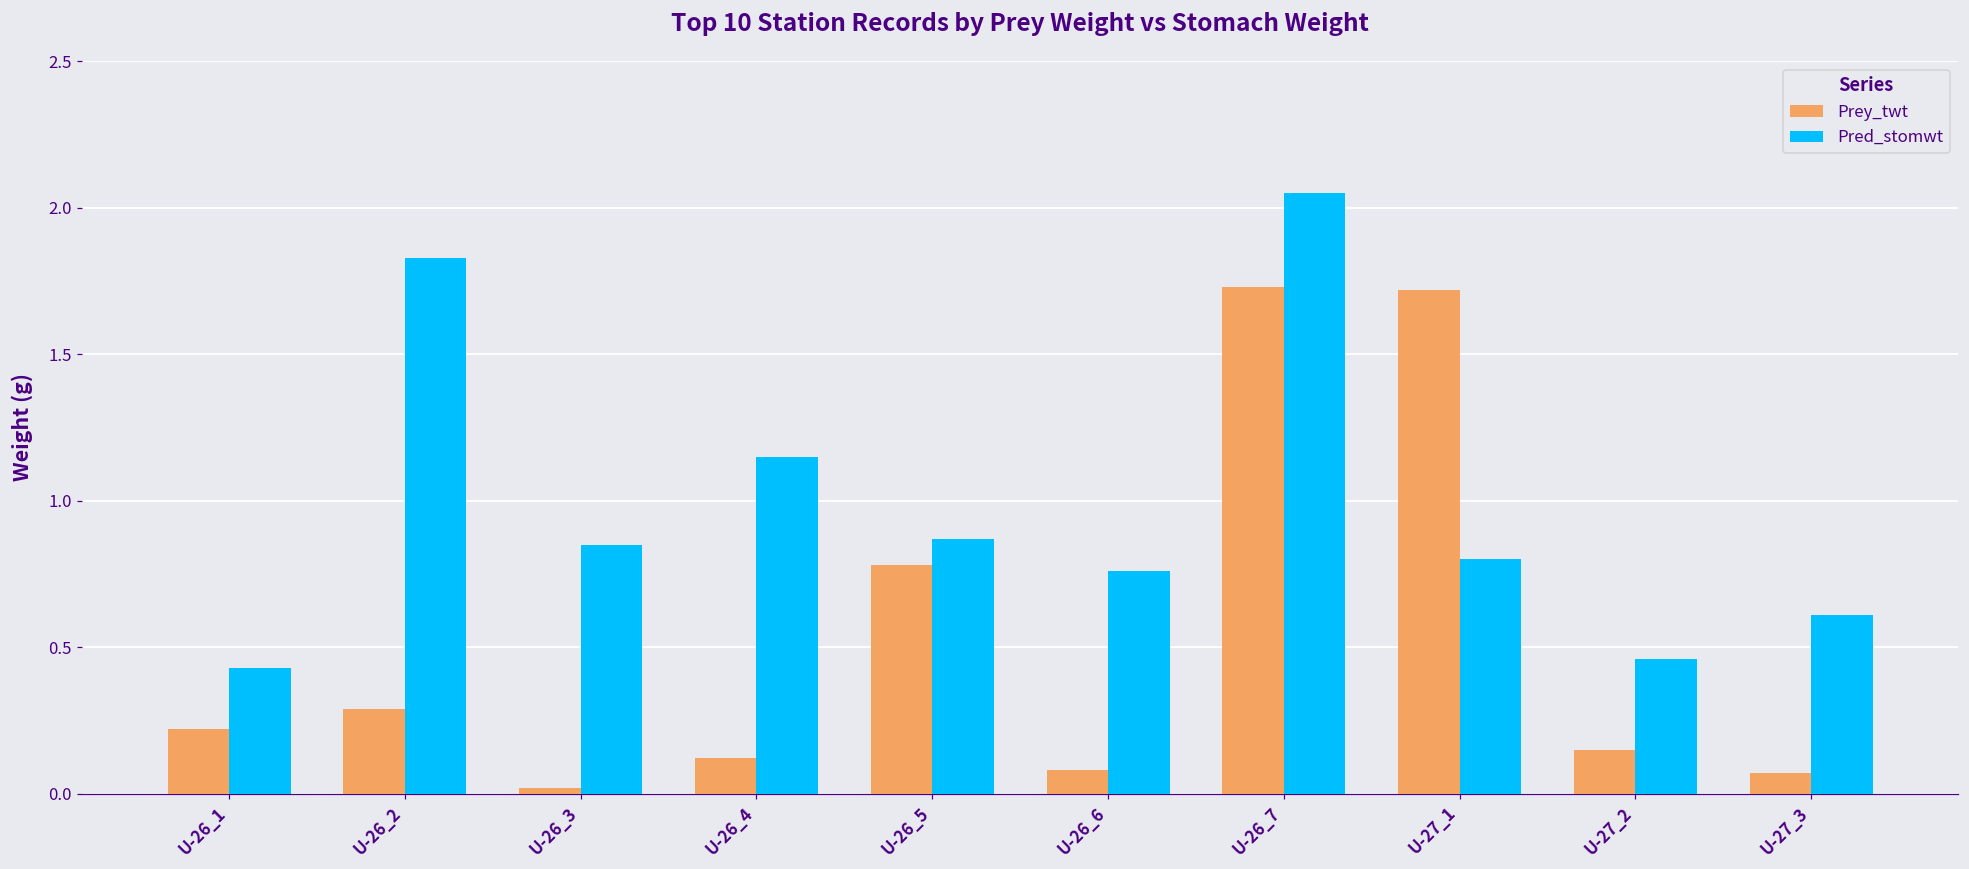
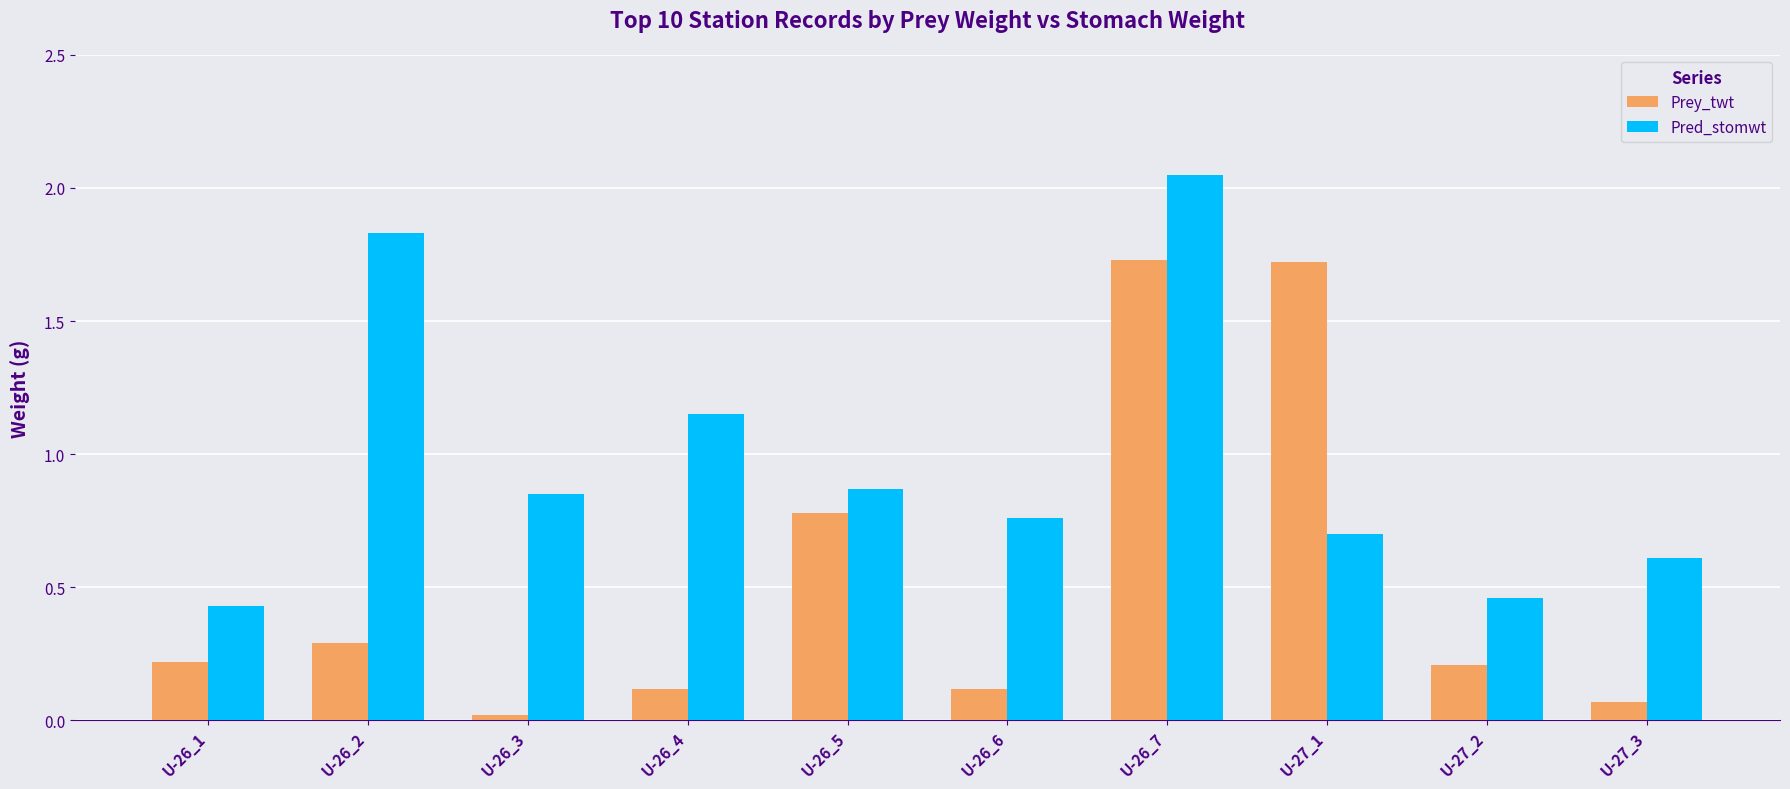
Prey_twt, U-26_6: 0.08 -> 0.12
Pred_stomwt, U-27_1: 0.8 -> 0.7
Prey_twt, U-27_2: 0.15 -> 0.21
